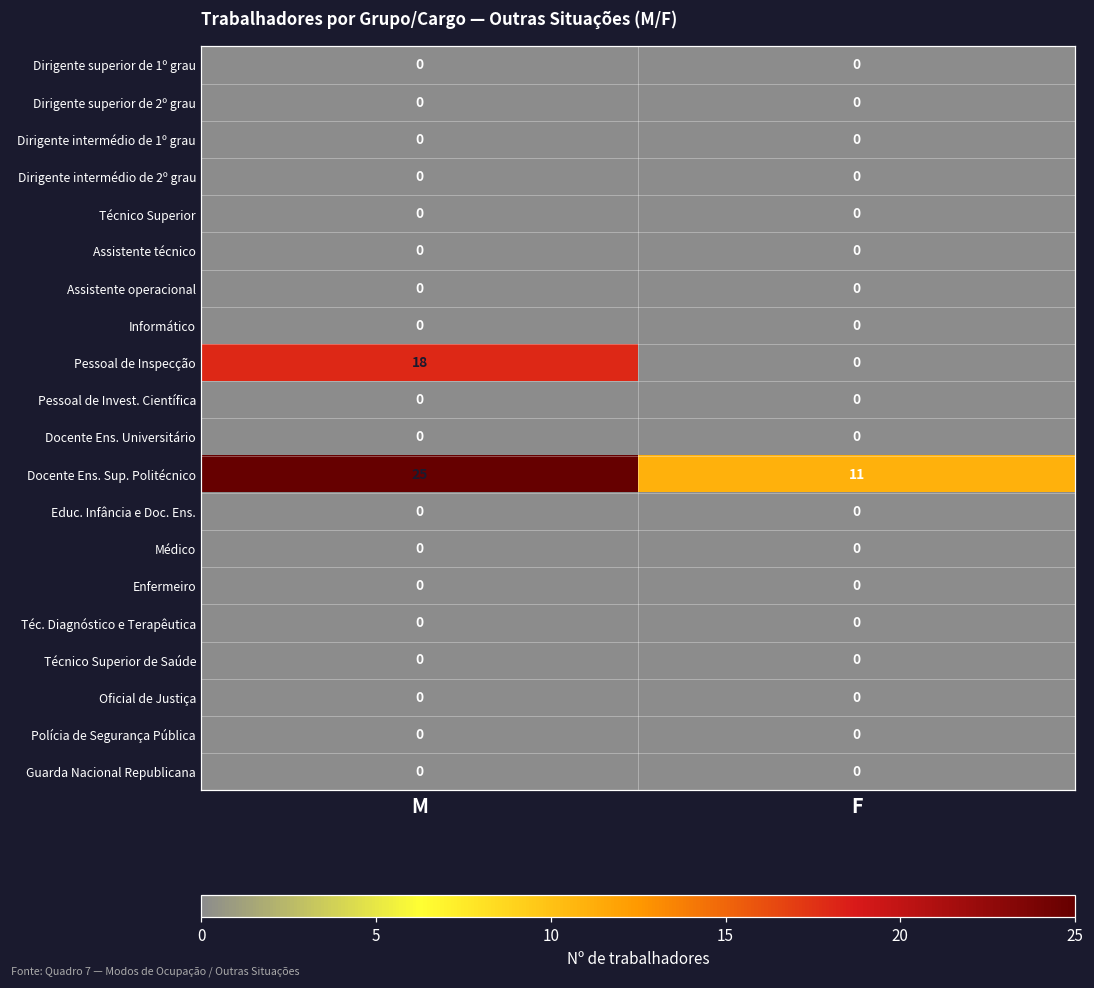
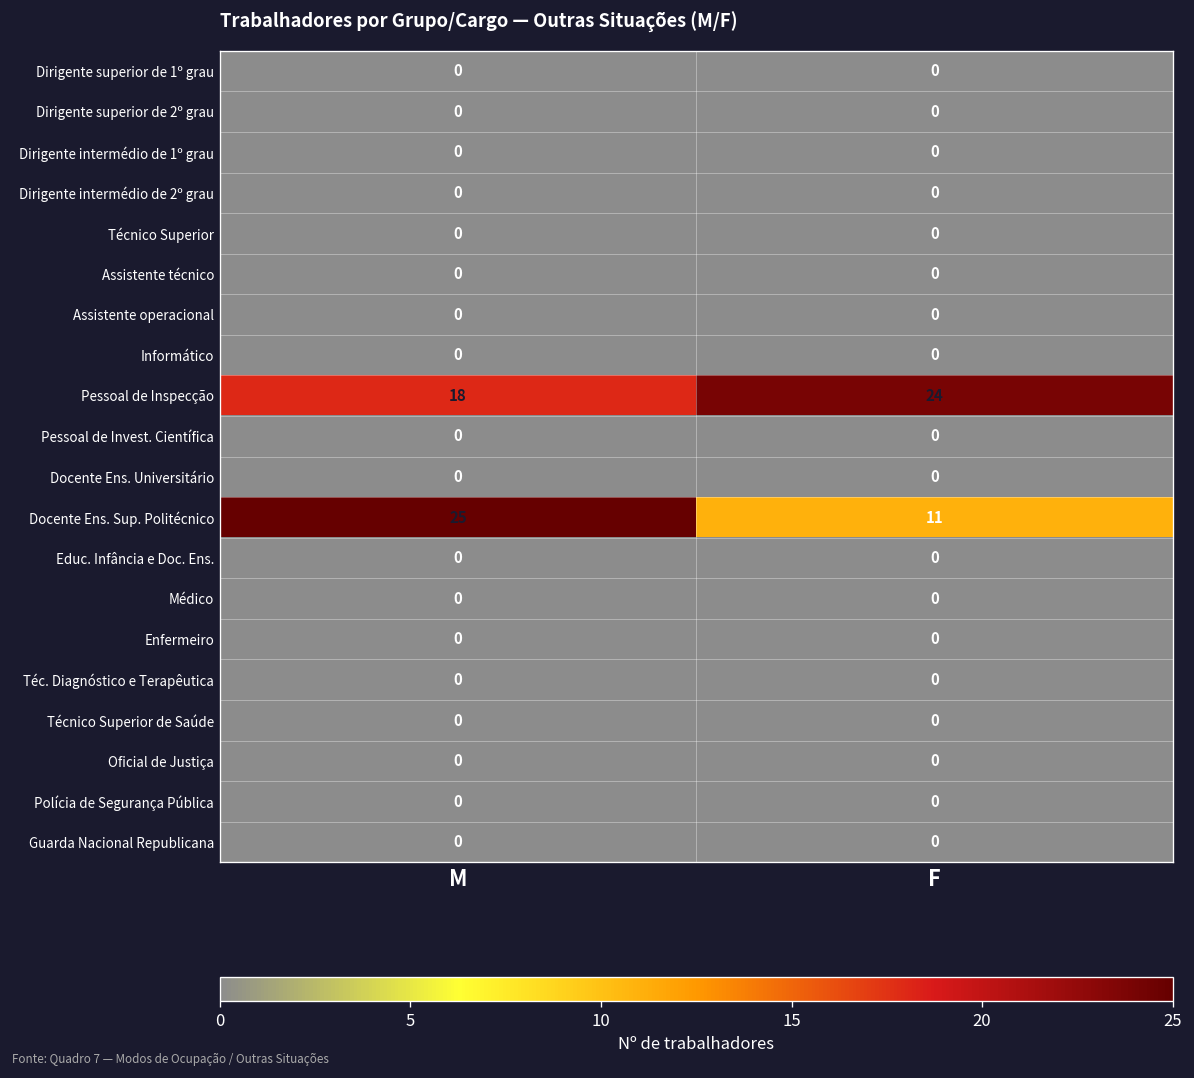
Pessoal de Inspecção, F: 0 -> 24
